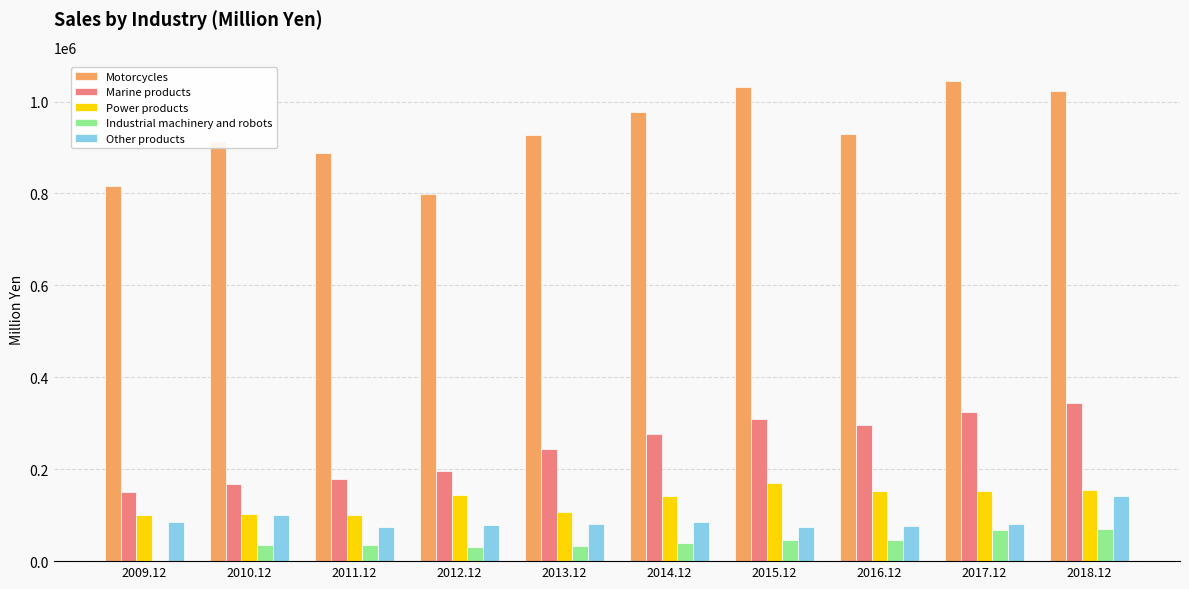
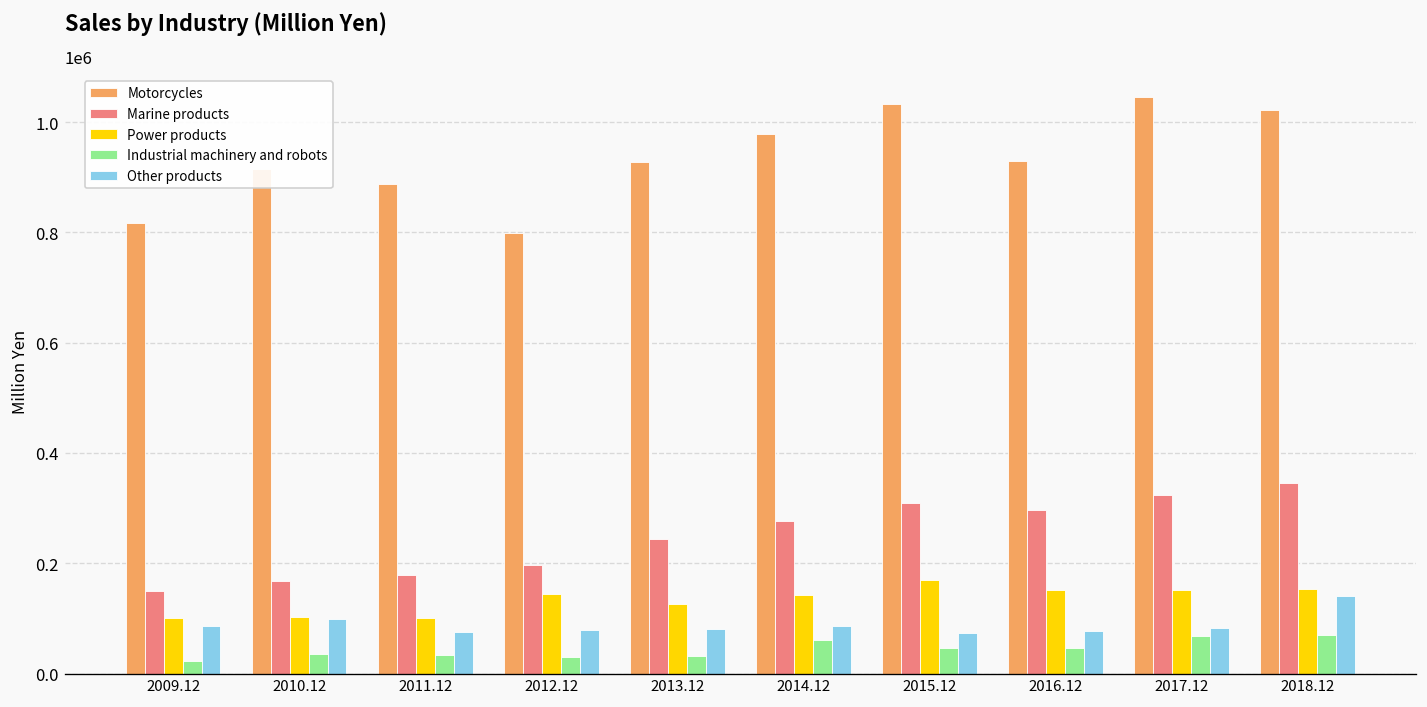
Industrial machinery and robots, 2009.12: 0 -> 20000
Power products, 2013.12: 110000 -> 130000
Industrial machinery and robots, 2014.12: 40000 -> 60000
